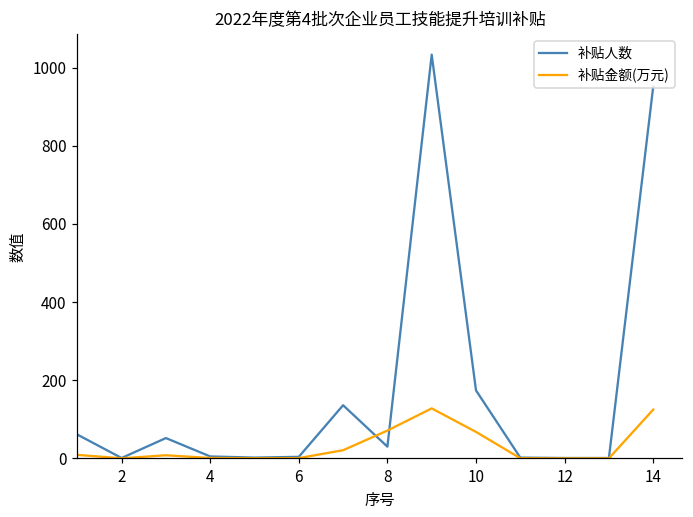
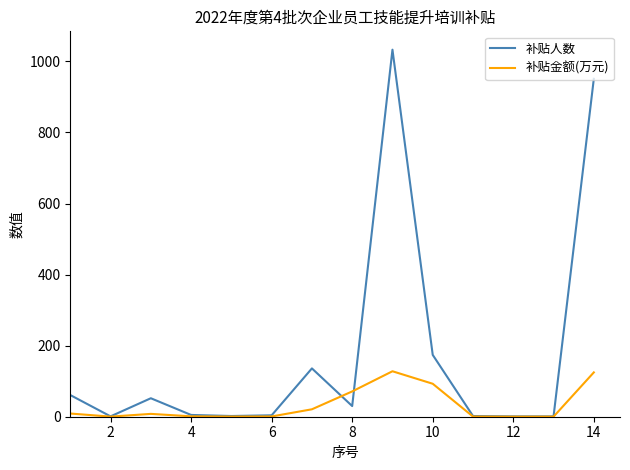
补贴金额(万元), 10: 70 -> 90
